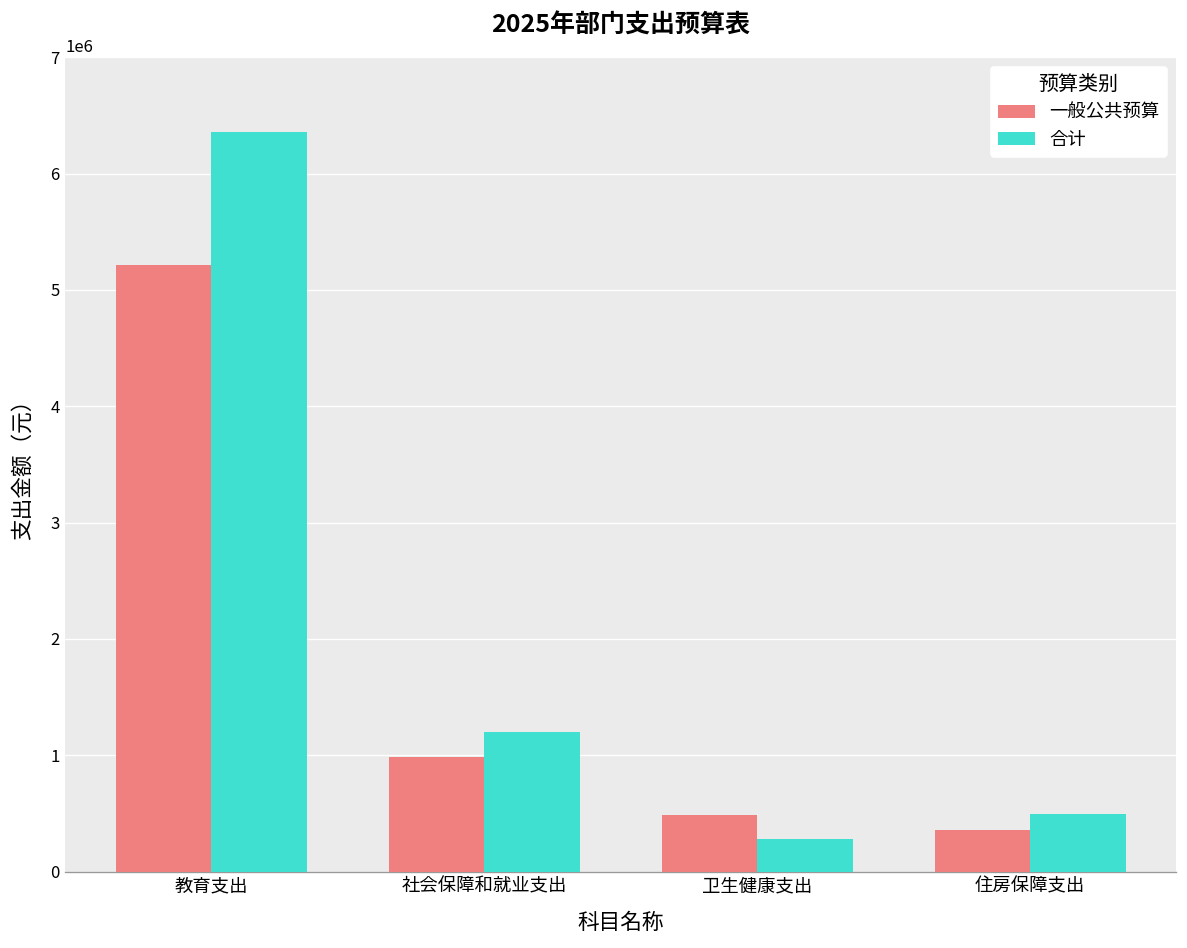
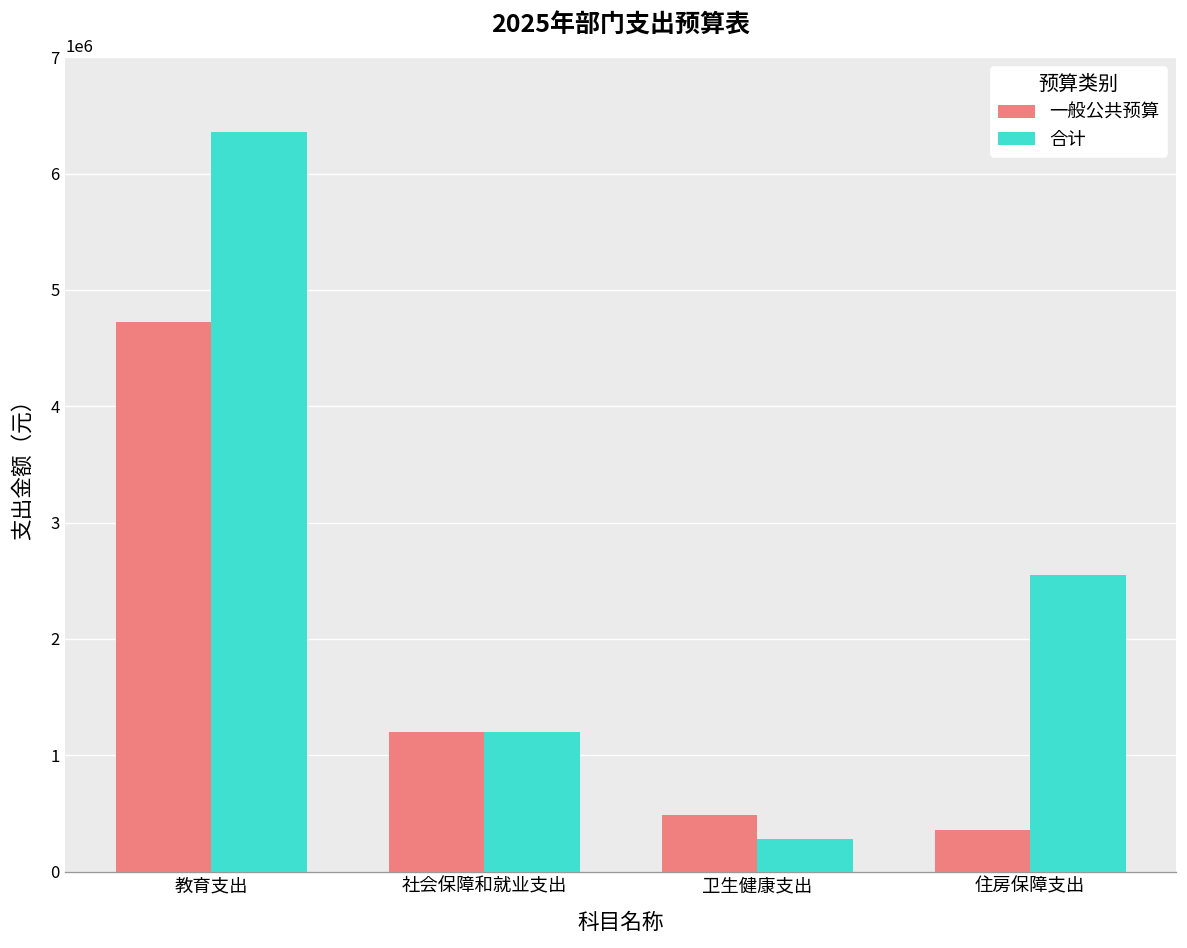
一般公共预算, 教育支出: 5200000 -> 4700000
一般公共预算, 社会保障和就业支出: 1000000 -> 1200000
合计, 住房保障支出: 500000 -> 2500000
